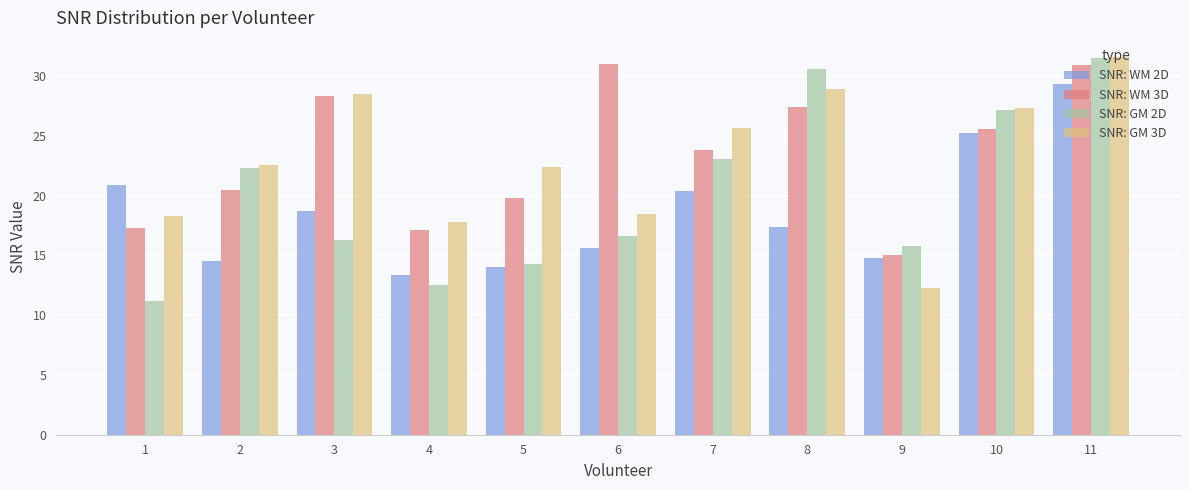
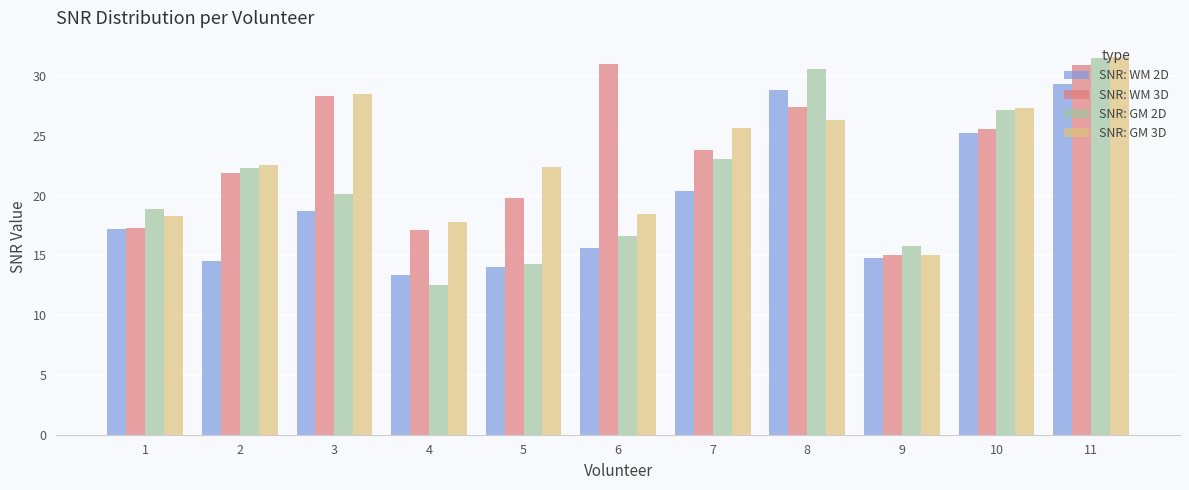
SNR: WM 2D, 1: 20.9 -> 17.2
SNR: GM 2D, 1: 11.2 -> 18.9
SNR: WM 3D, 2: 20.5 -> 21.9
SNR: GM 2D, 3: 16.3 -> 20.1
SNR: WM 2D, 8: 17.4 -> 28.8
SNR: GM 3D, 8: 28.9 -> 26.3
SNR: GM 3D, 9: 12.3 -> 15.0
